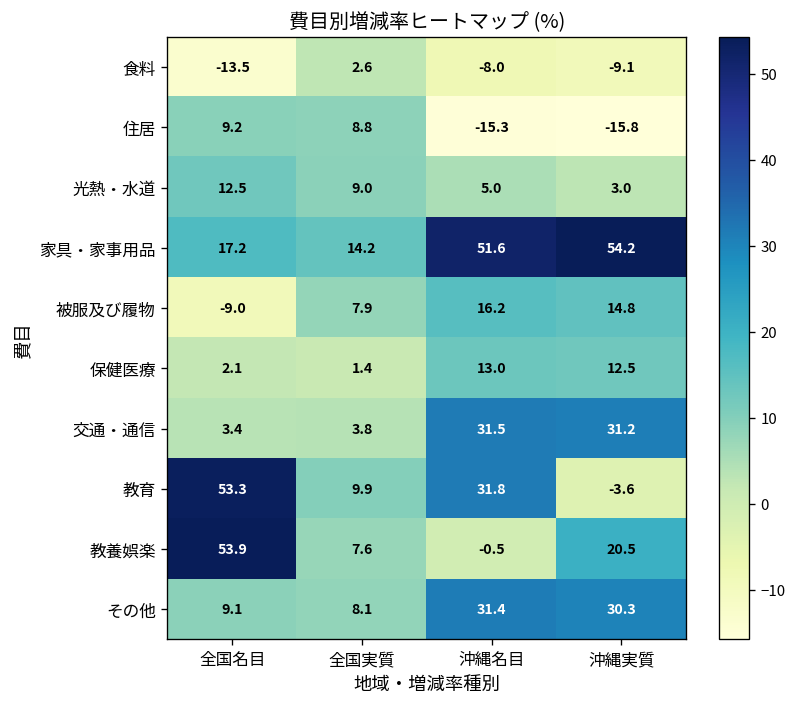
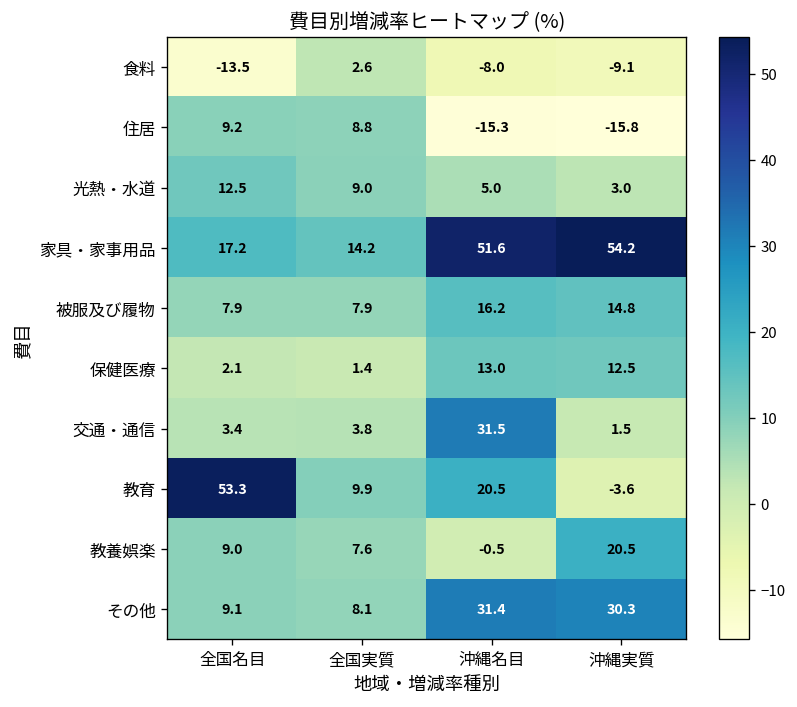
被服及び履物, 全国名目: -9.0 -> 7.9
交通・通信, 沖縄実質: 31.2 -> 1.5
教育, 沖縄名目: 31.8 -> 20.5
教養娯楽, 全国名目: 53.9 -> 9.0
